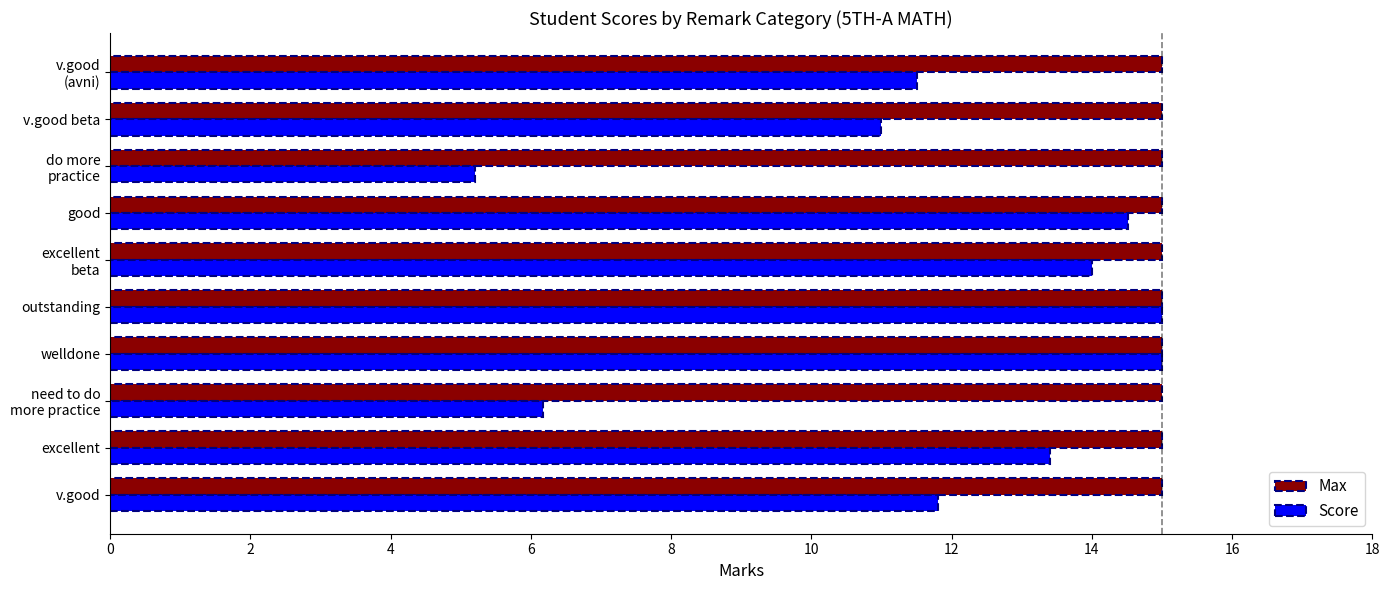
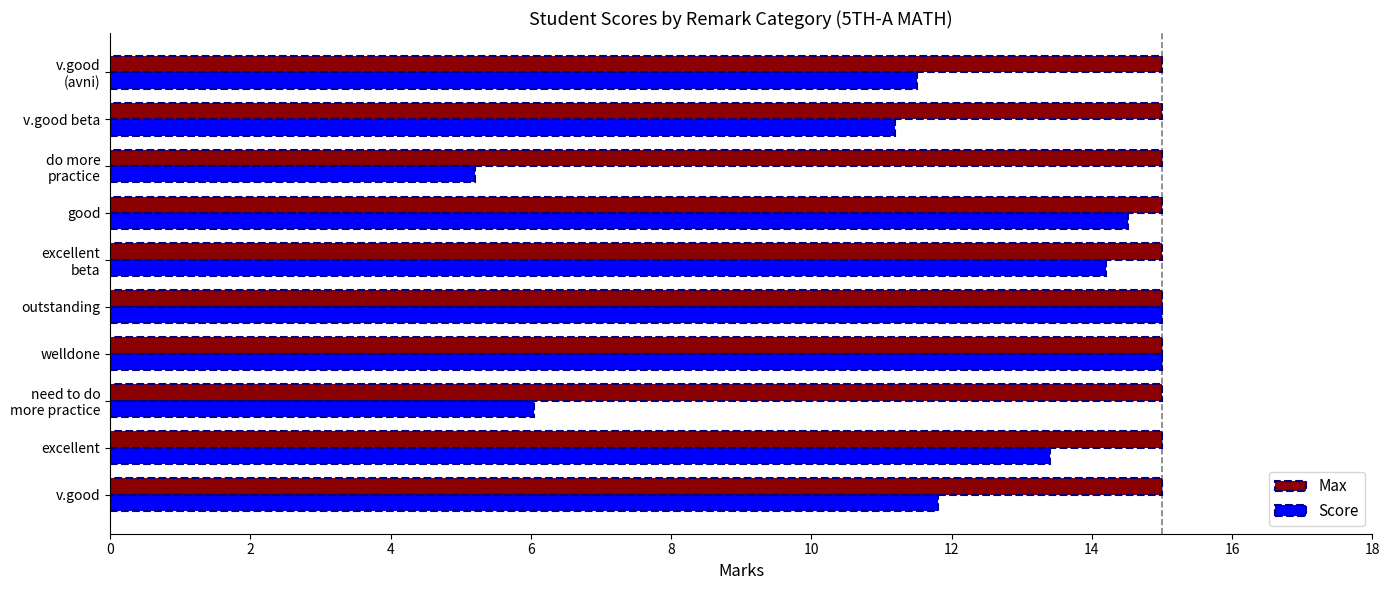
Score, v.good beta: 11.0 -> 11.2
Score, excellent beta: 14.0 -> 14.2
Score, need to do more practice: 6.2 -> 6.0
